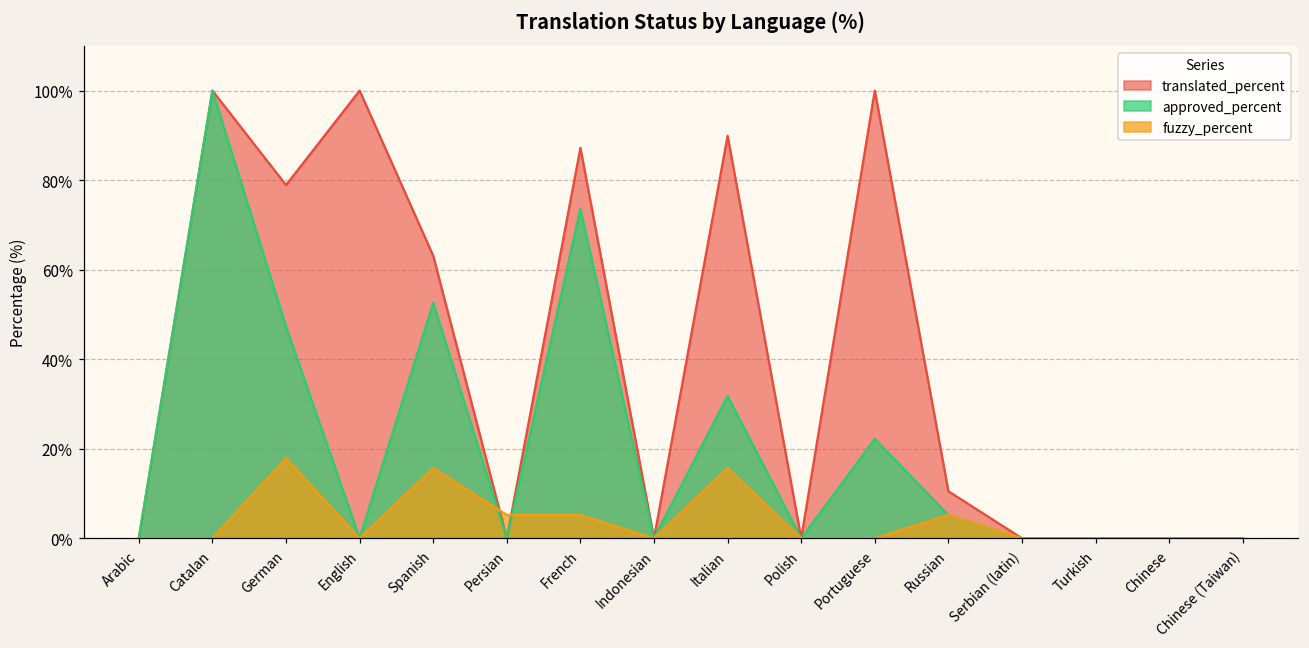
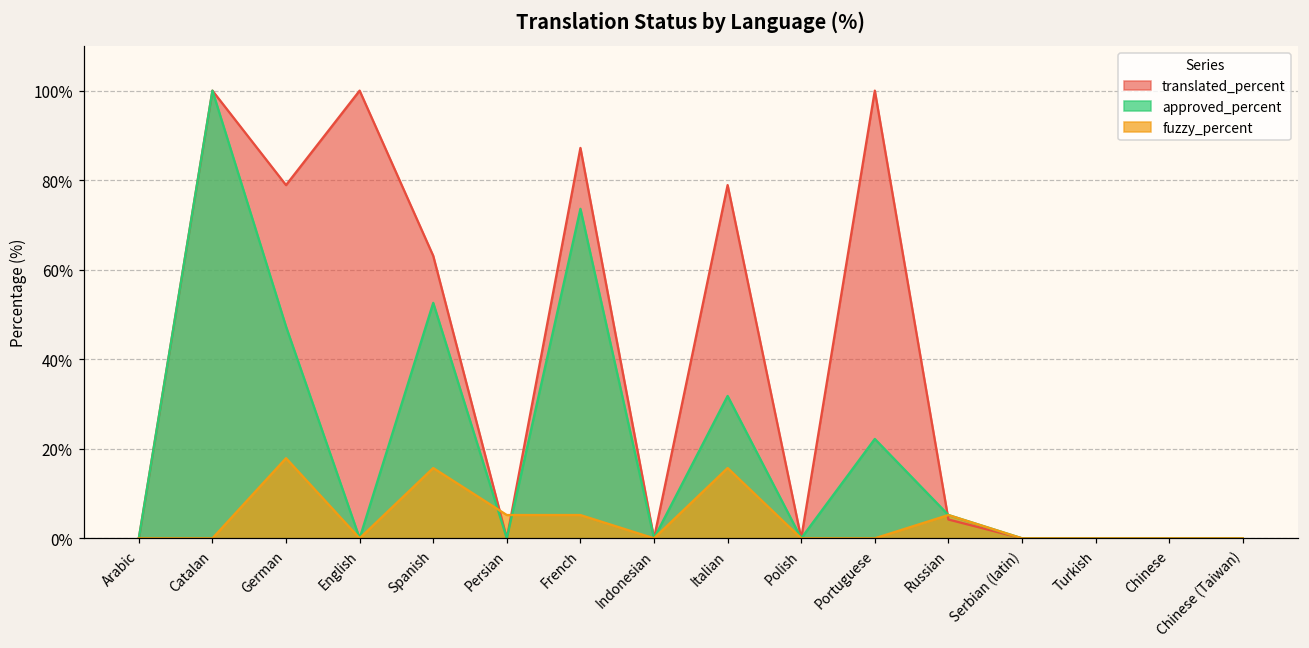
translated_percent, Italian: 90% -> 79%
translated_percent, Russian: 11% -> 4%
